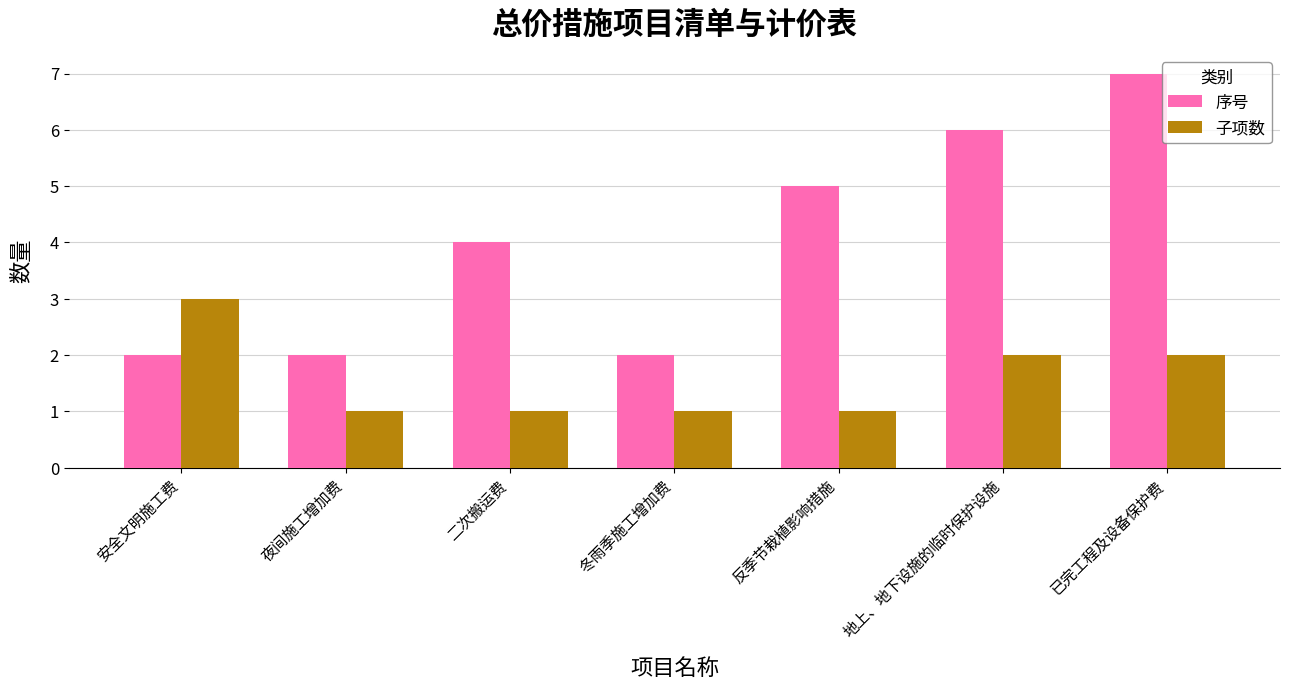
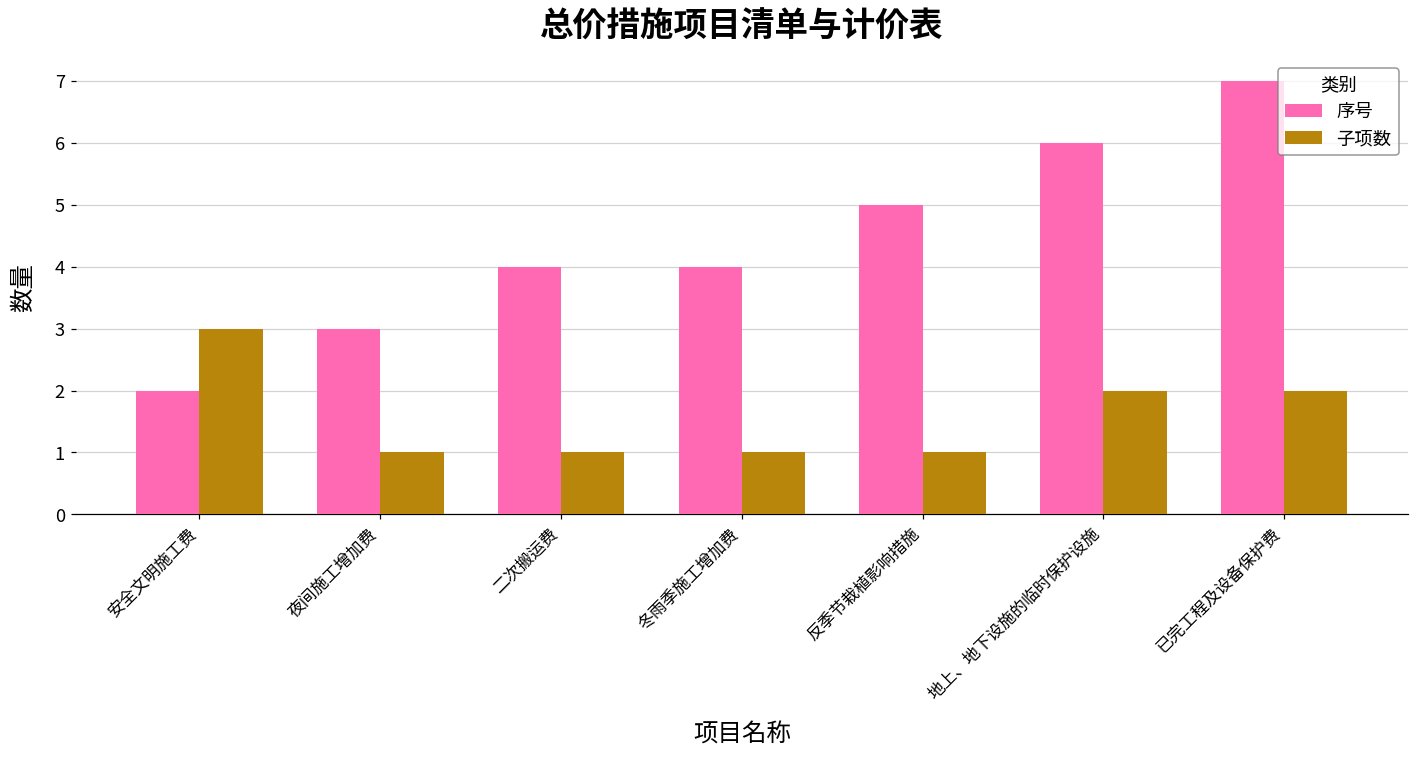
序号, 夜间施工增加费: 2 -> 3
序号, 冬雨季施工增加费: 2 -> 4
